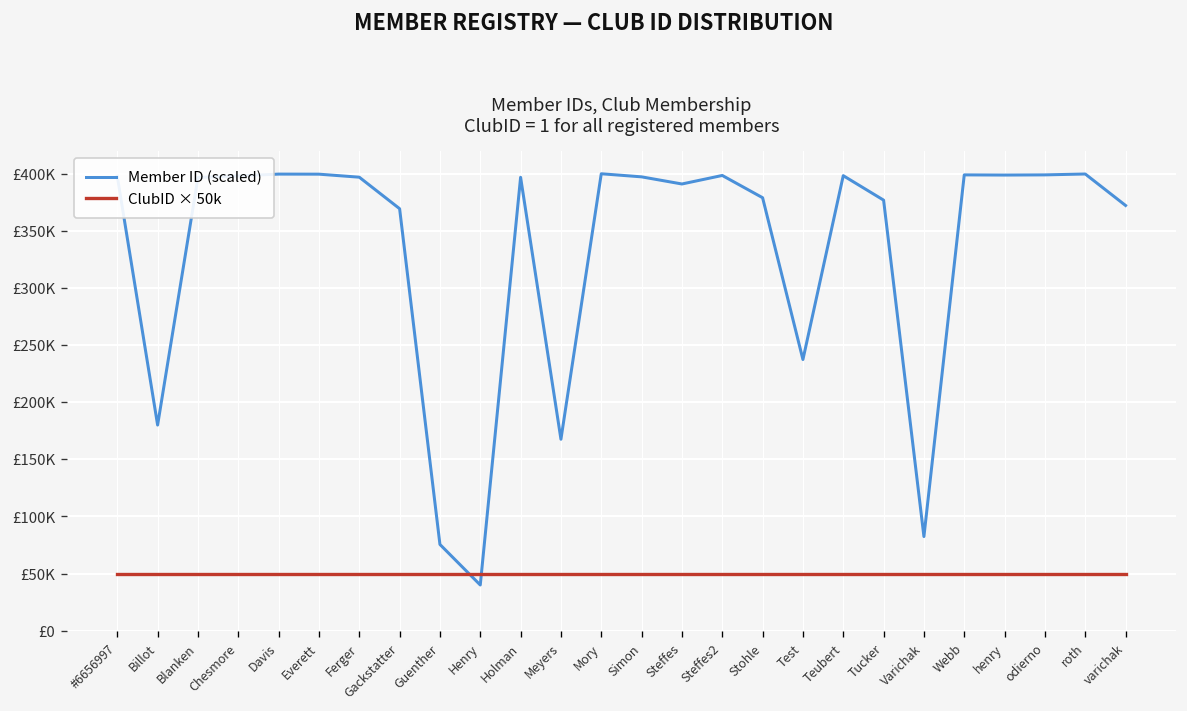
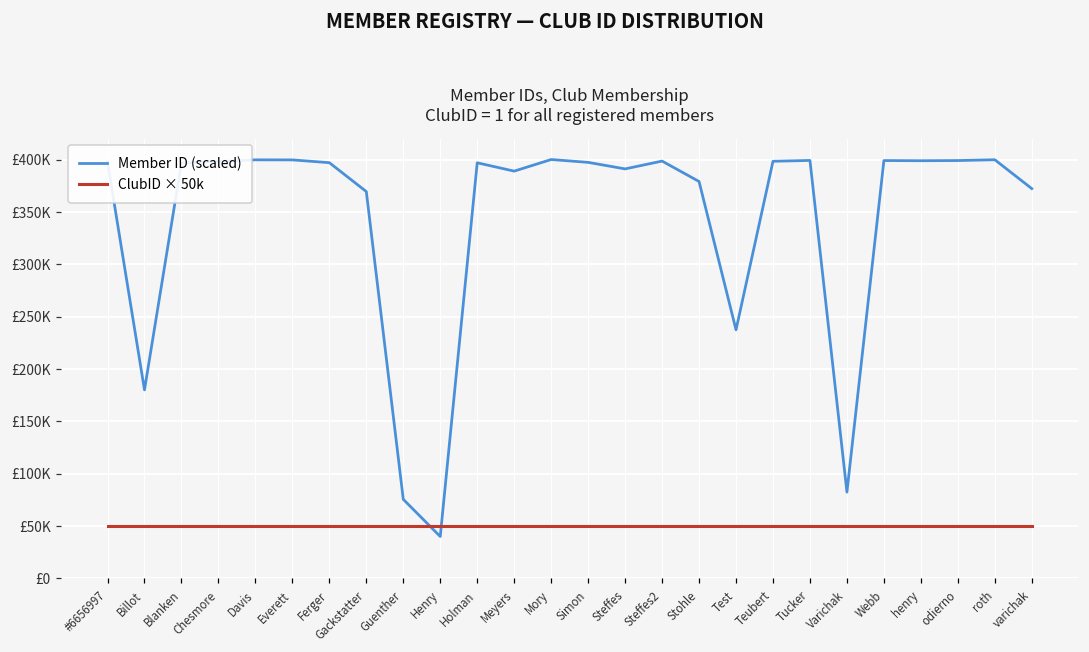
Member ID (scaled), Meyers: £170000 -> £390000
Member ID (scaled), Tucker: £380000 -> £400000
